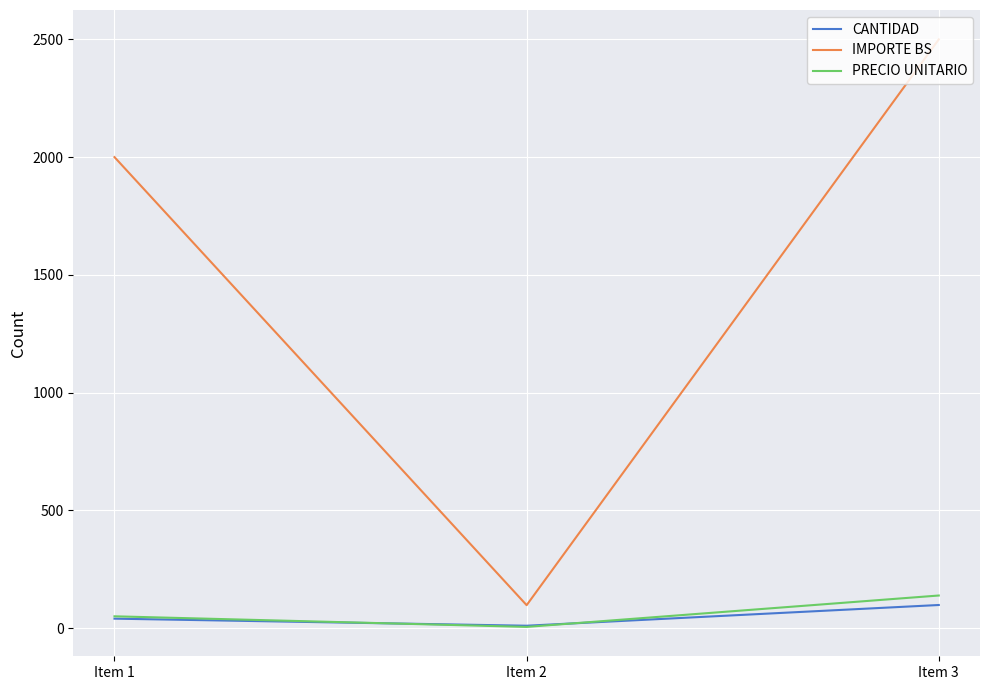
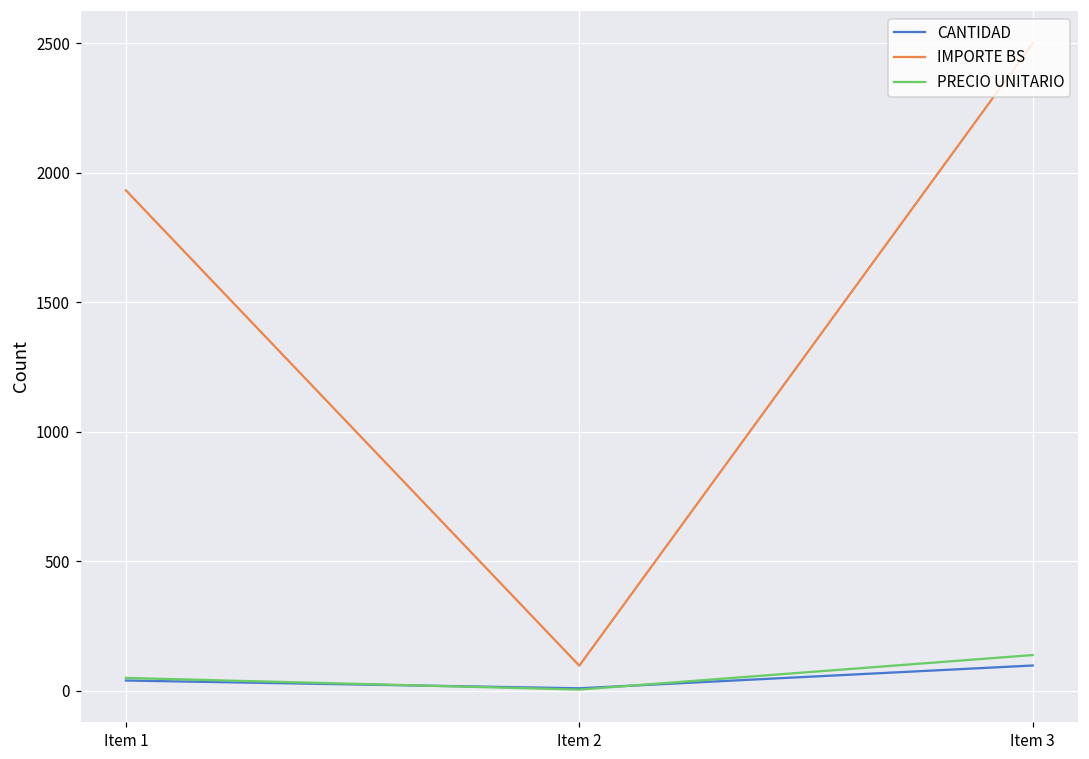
IMPORTE BS, Item 1: 2000 -> 1930
